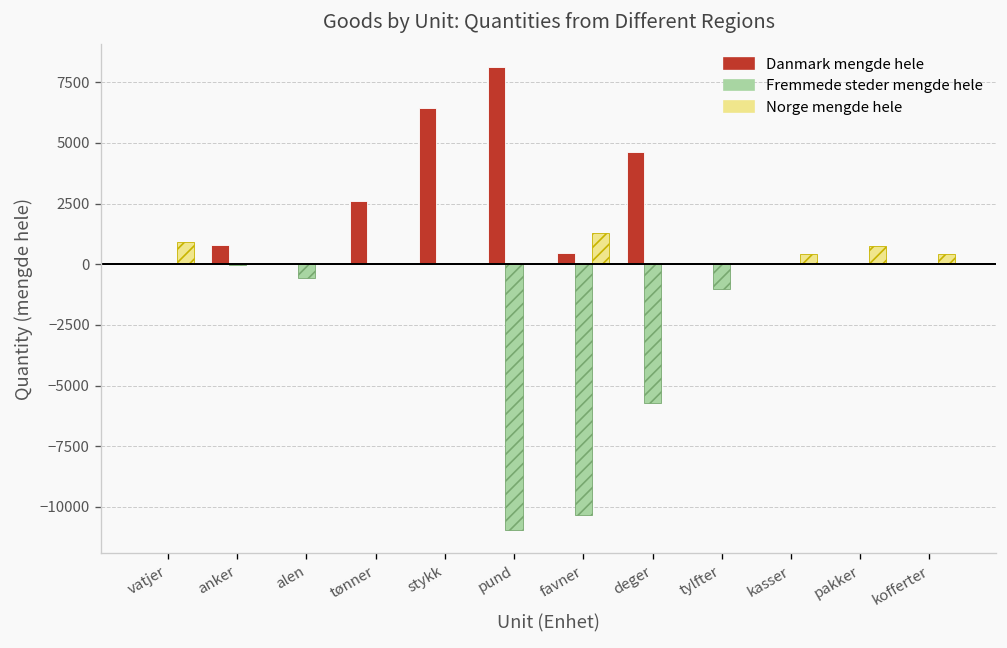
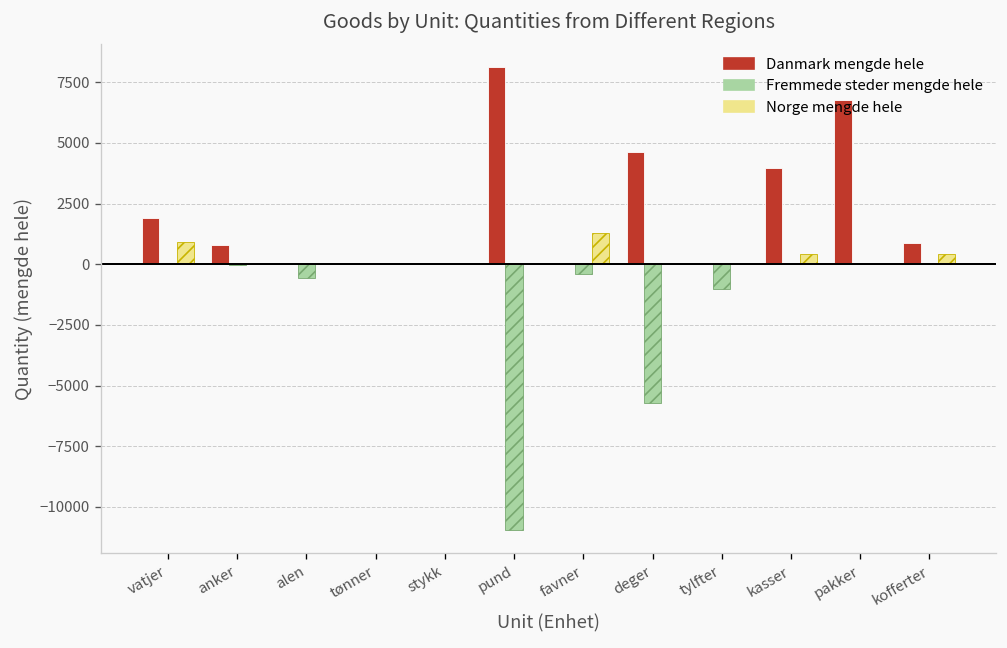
Danmark mengde hele, vatjer: 0 -> 1900
Danmark mengde hele, tønner: 2600 -> 0
Danmark mengde hele, stykk: 6400 -> 0
Danmark mengde hele, favner: 500 -> 0
Fremmede steder mengde hele, favner: -10300 -> -400
Danmark mengde hele, kasser: 0 -> 4000
Danmark mengde hele, pakker: 0 -> 6800
Norge mengde hele, pakker: 800 -> 0
Danmark mengde hele, kofferter: 0 -> 900
